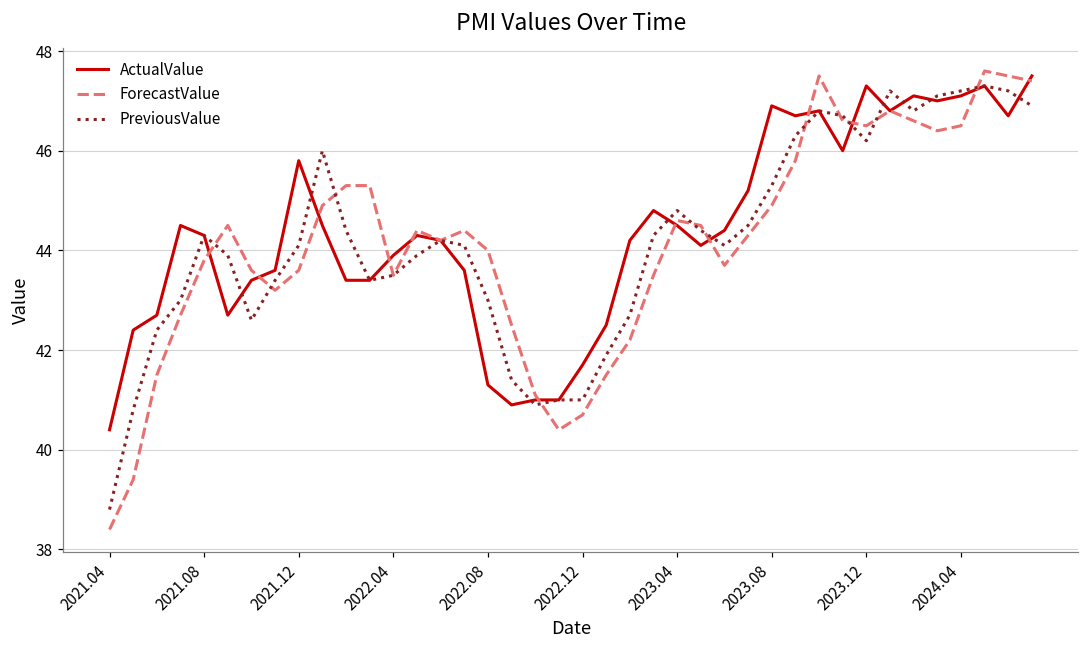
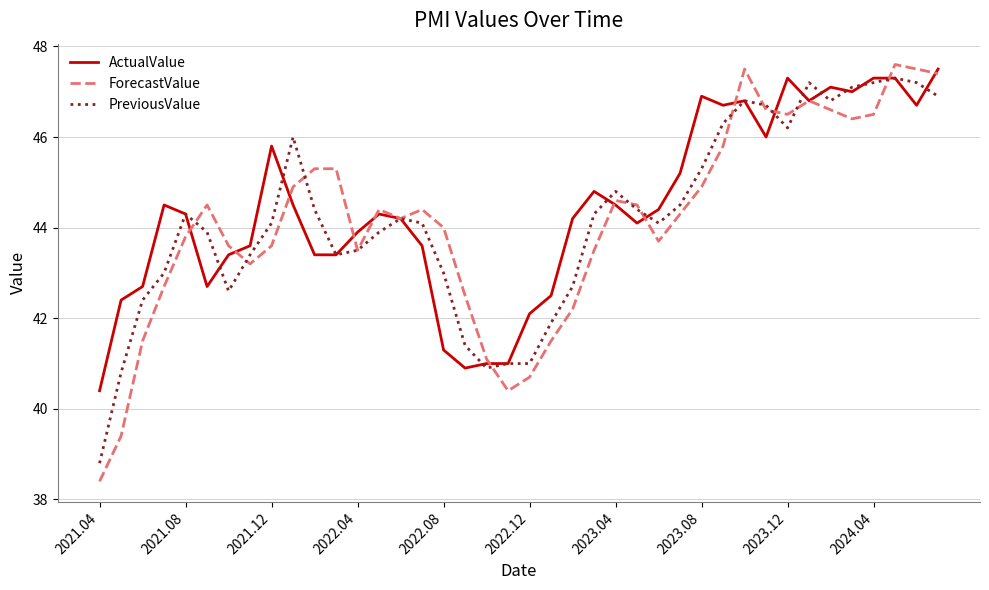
ActualValue, 2022.12: 41.7 -> 42.1
ActualValue, 2024.04: 47.1 -> 47.3
